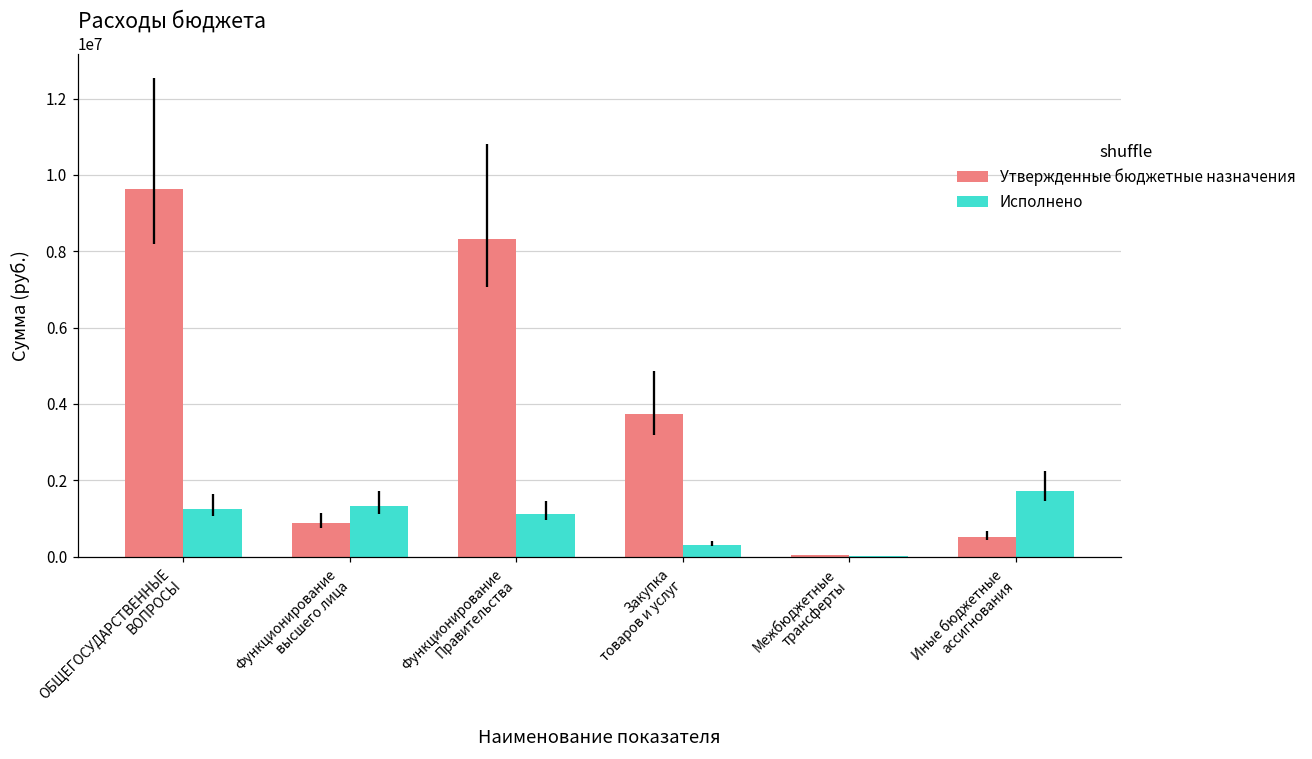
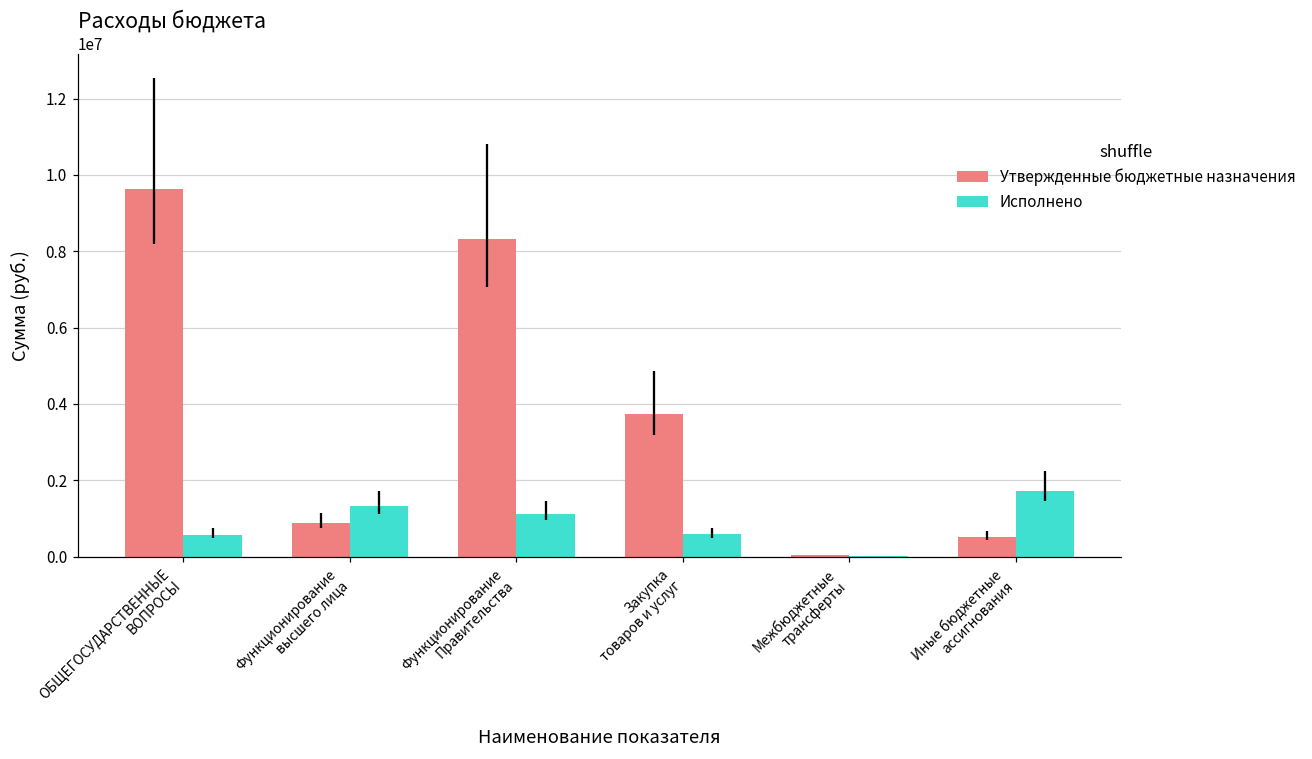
Исполнено, ОБЩЕГОСУДАРСТВЕННЫЕ ВОПРОСЫ: 1300000 -> 600000
Исполнено, Закупка товаров и услуг: 300000 -> 600000
